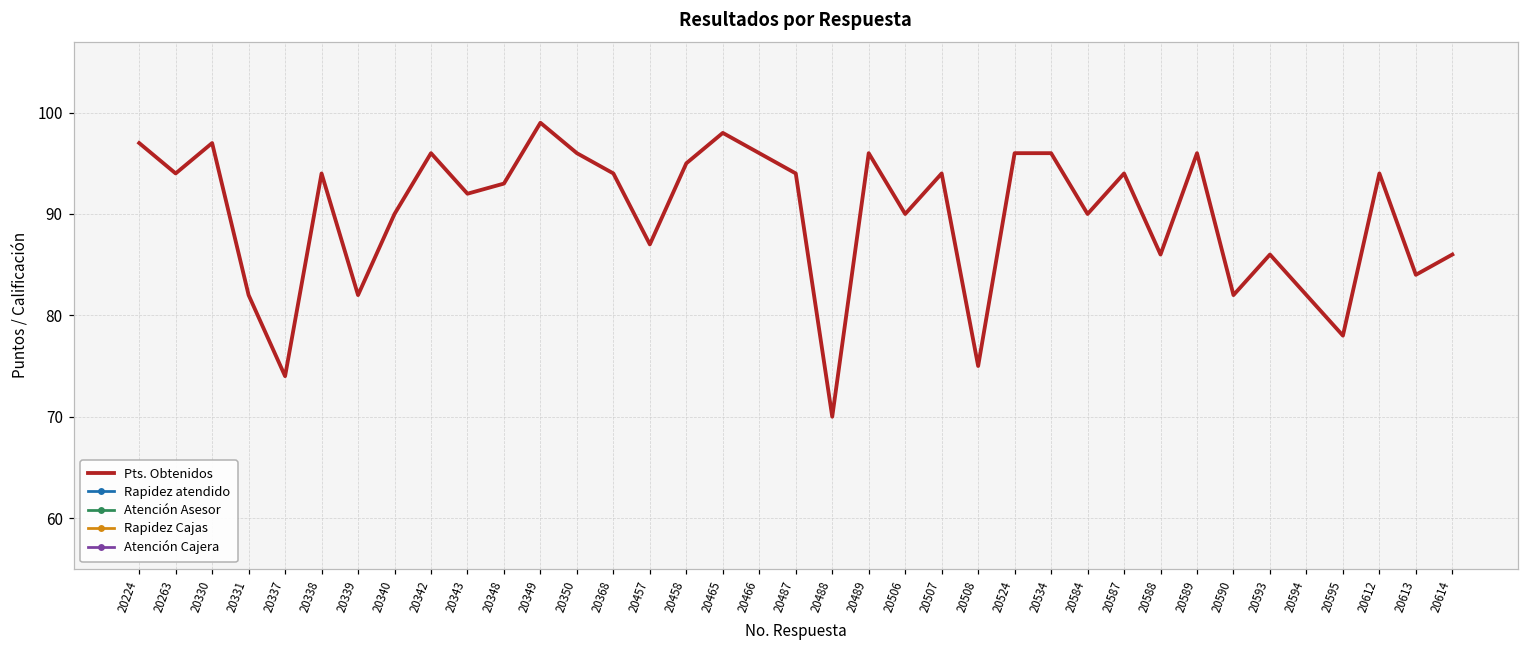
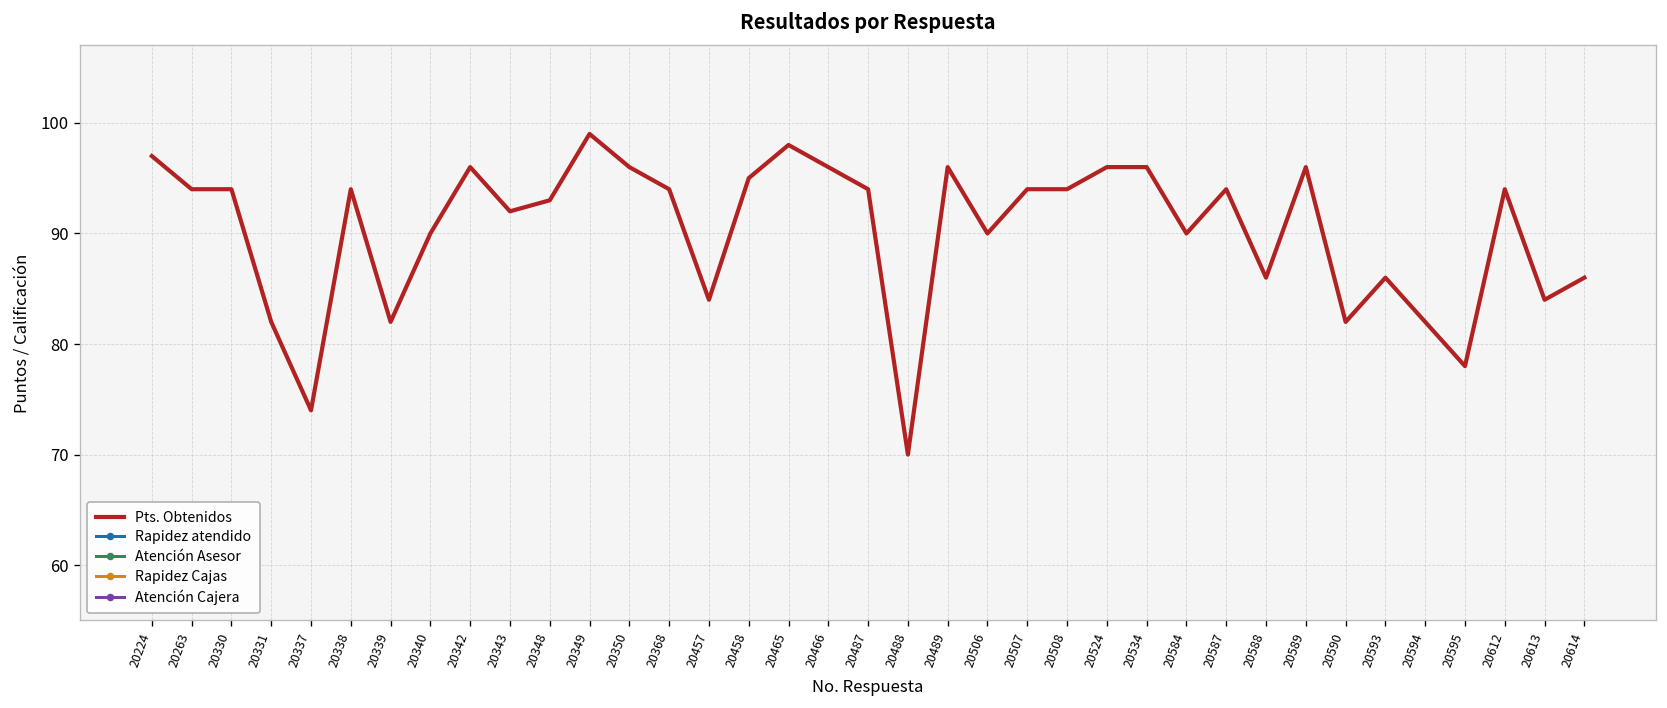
Pts. Obtenidos, 20330: 97 -> 94
Pts. Obtenidos, 20457: 87 -> 84
Pts. Obtenidos, 20508: 75 -> 94
